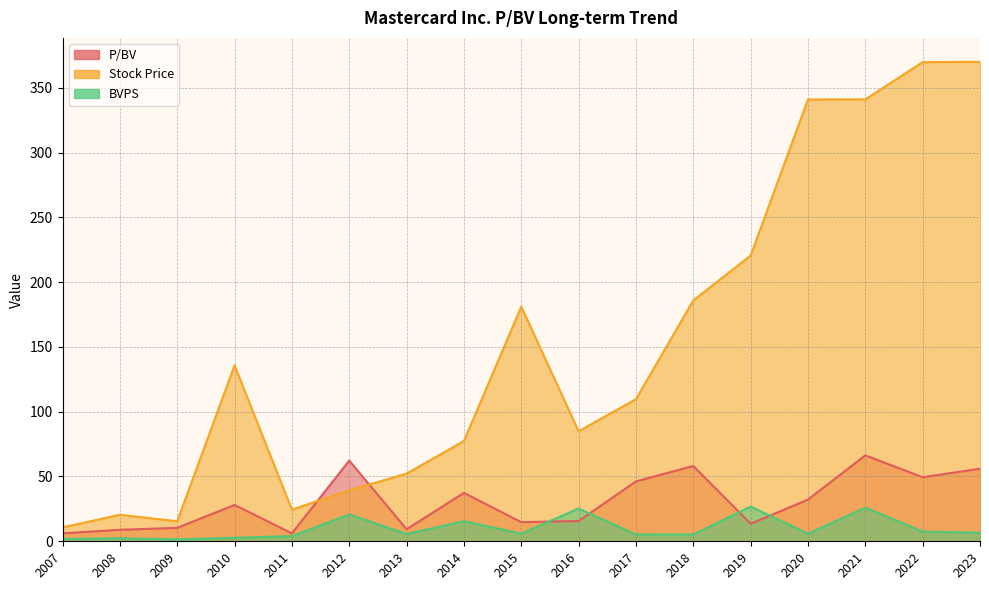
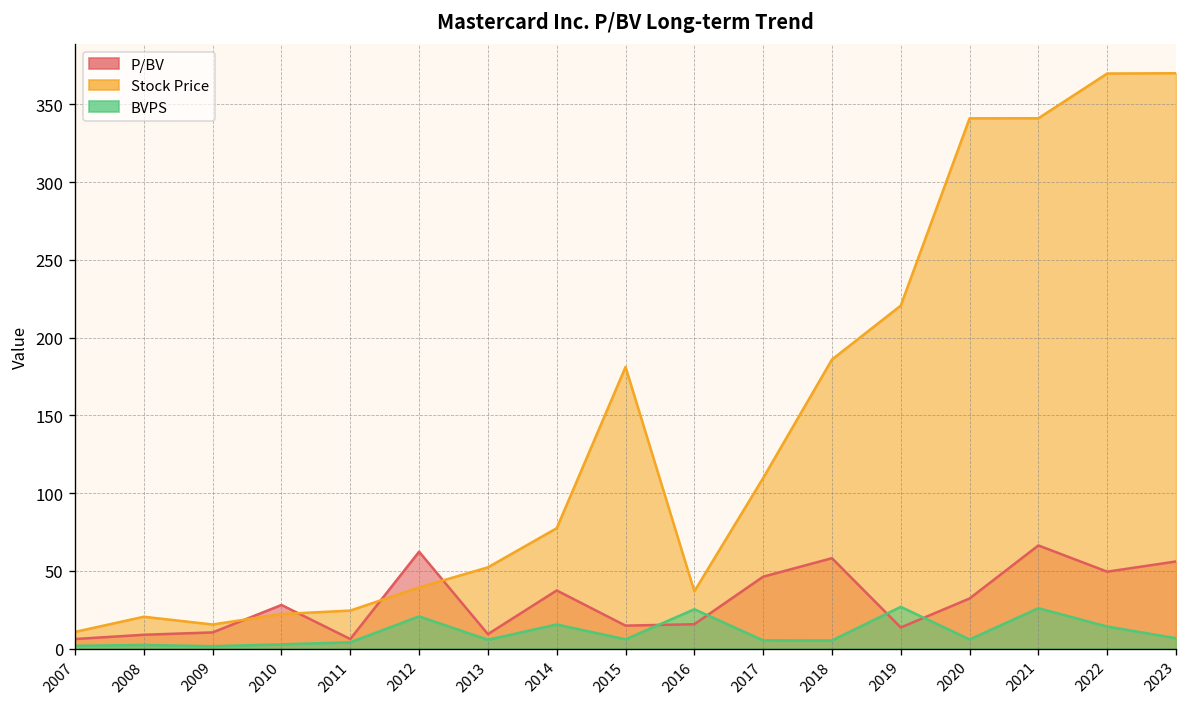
Stock Price, 2010: 136 -> 22
Stock Price, 2016: 85 -> 37
BVPS, 2022: 7 -> 14
